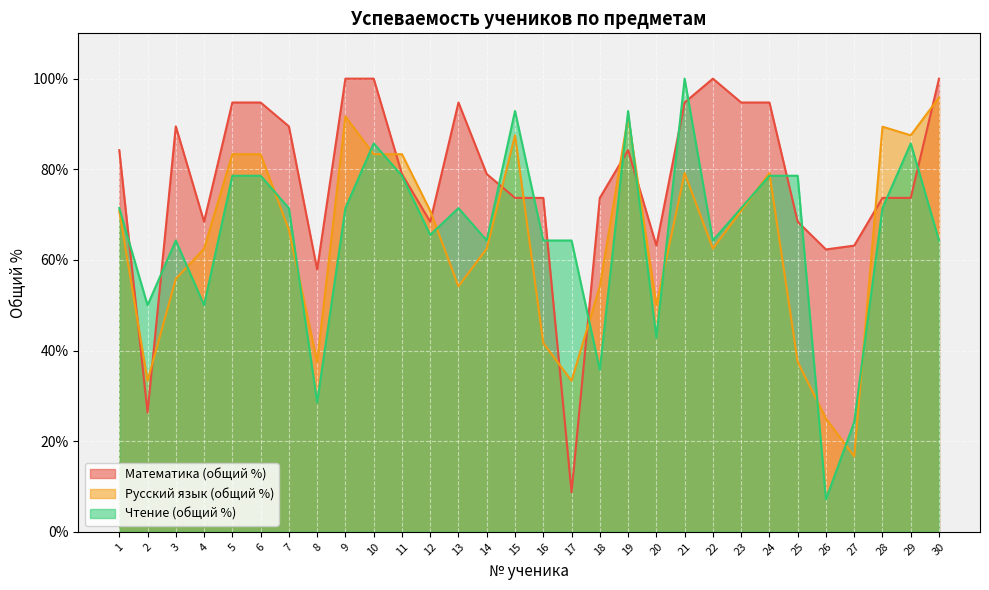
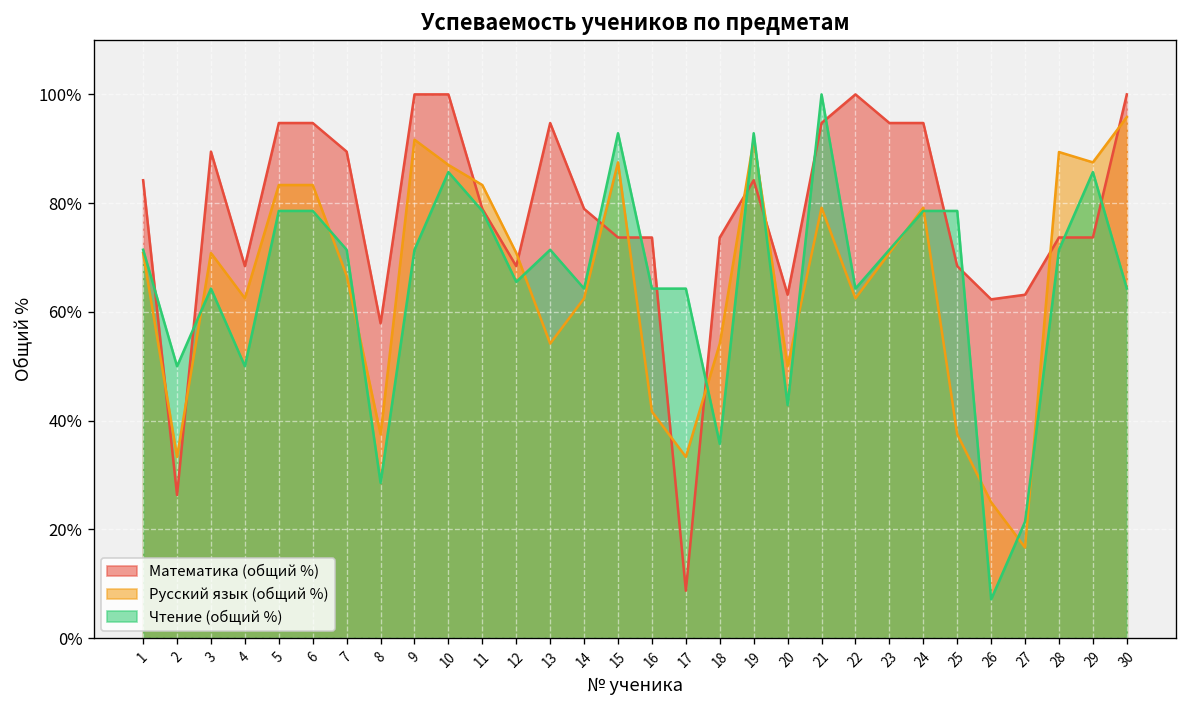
Русский язык (общий %), 3: 56% -> 71%
Русский язык (общий %), 10: 83% -> 87%
Чтение (общий %), 27: 24% -> 21%
